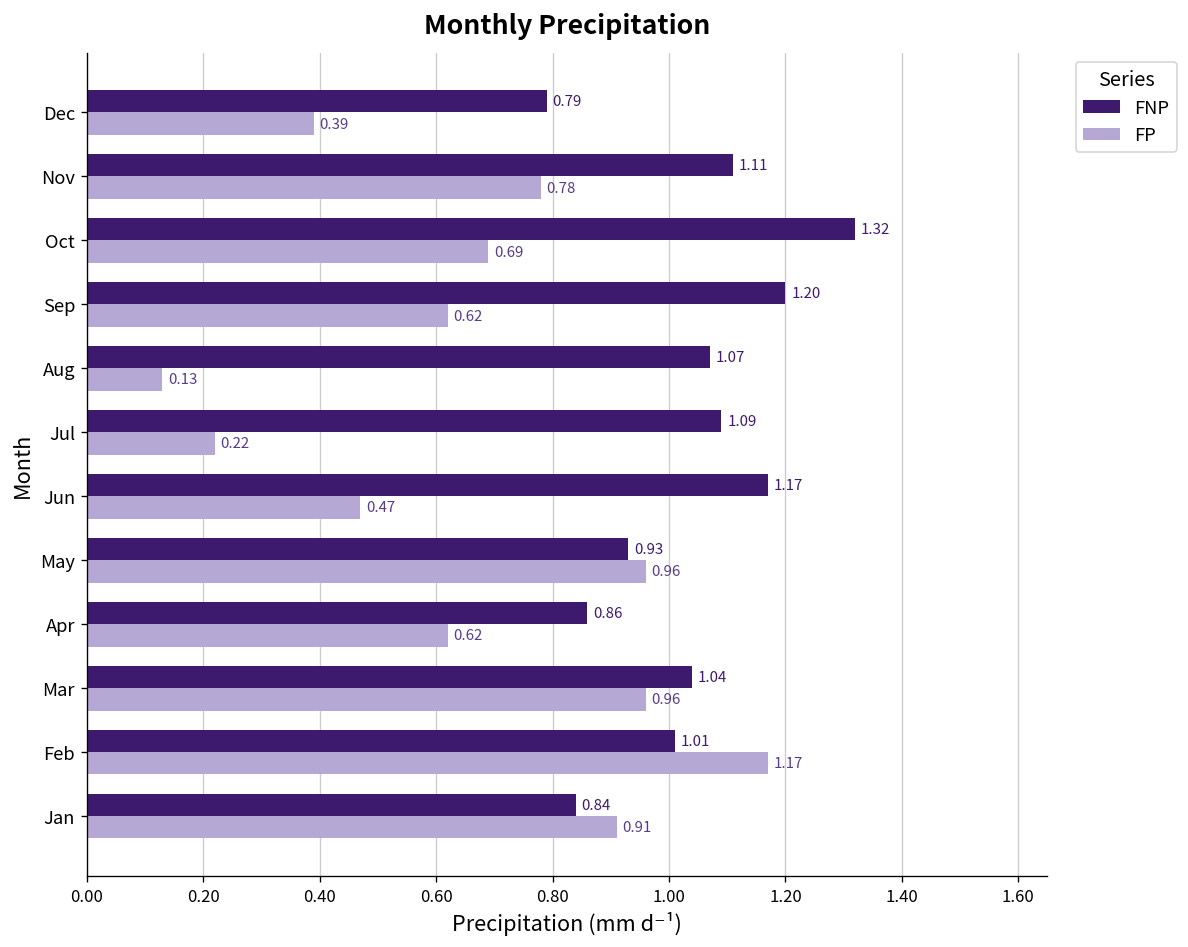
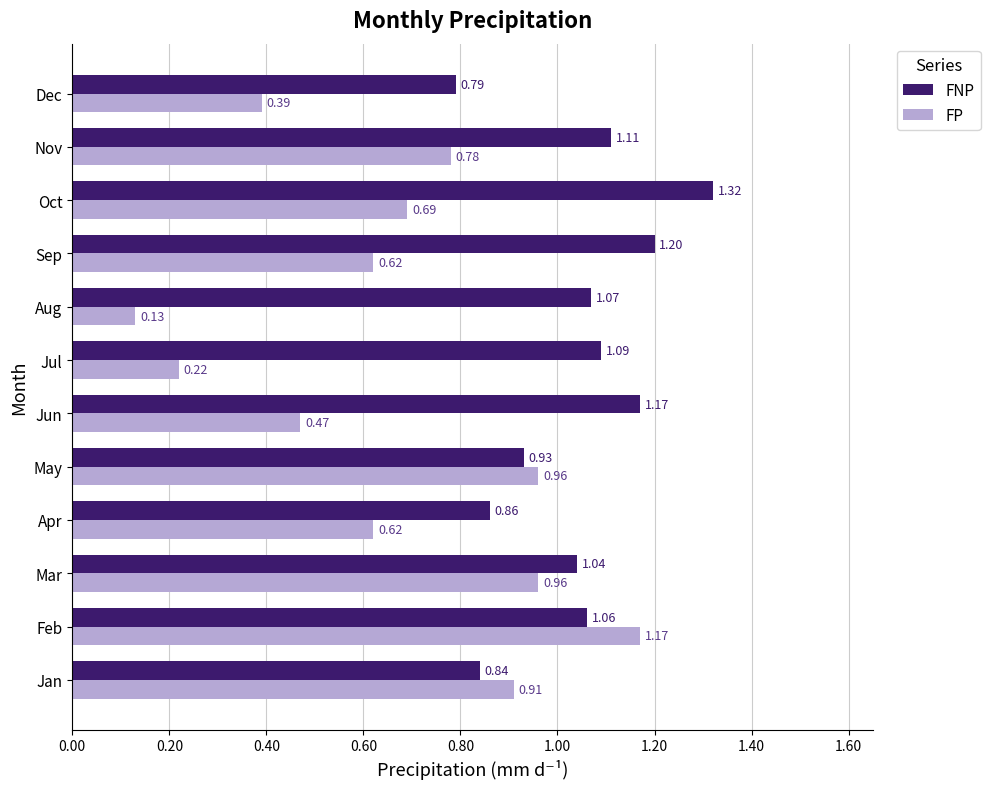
FNP, Feb: 1.01 -> 1.06
